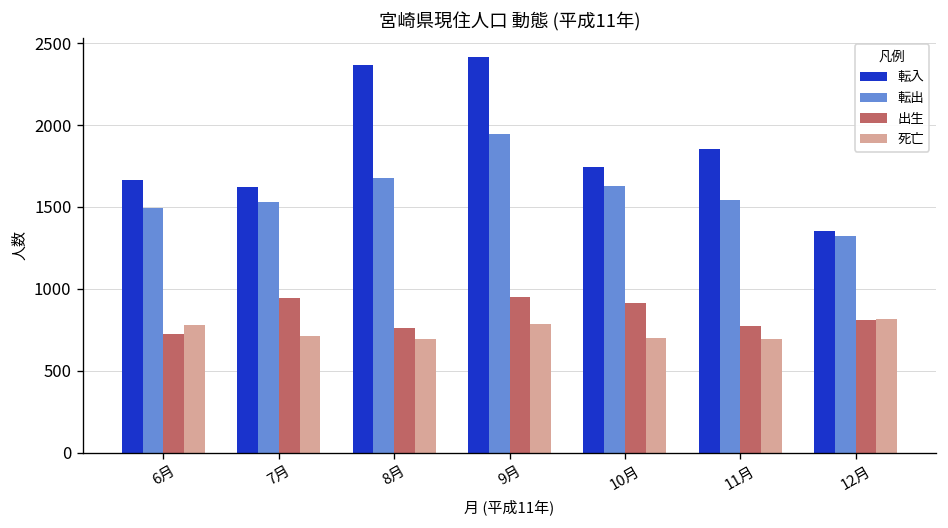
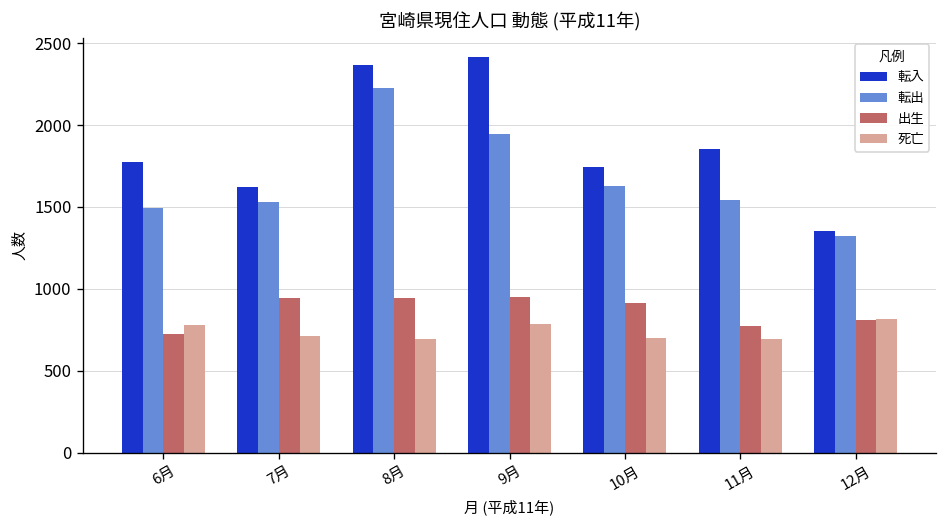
転入, 6月: 1670 -> 1770
転出, 8月: 1670 -> 2230
出生, 8月: 760 -> 940
